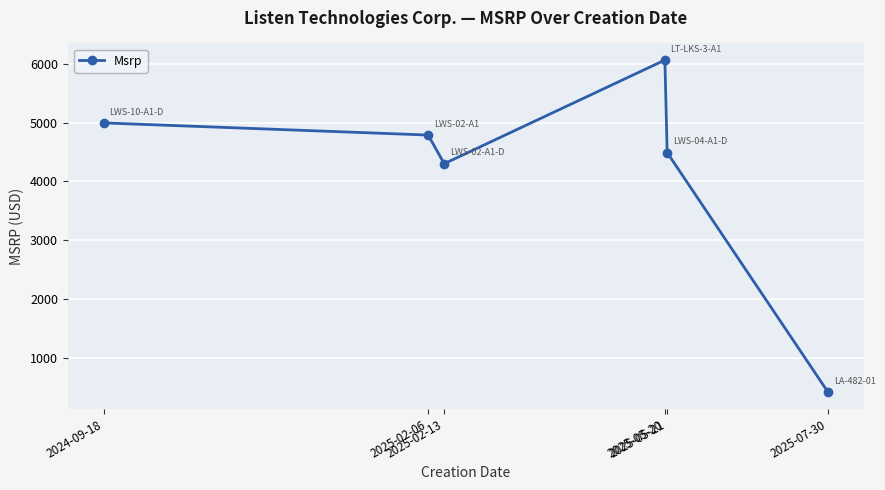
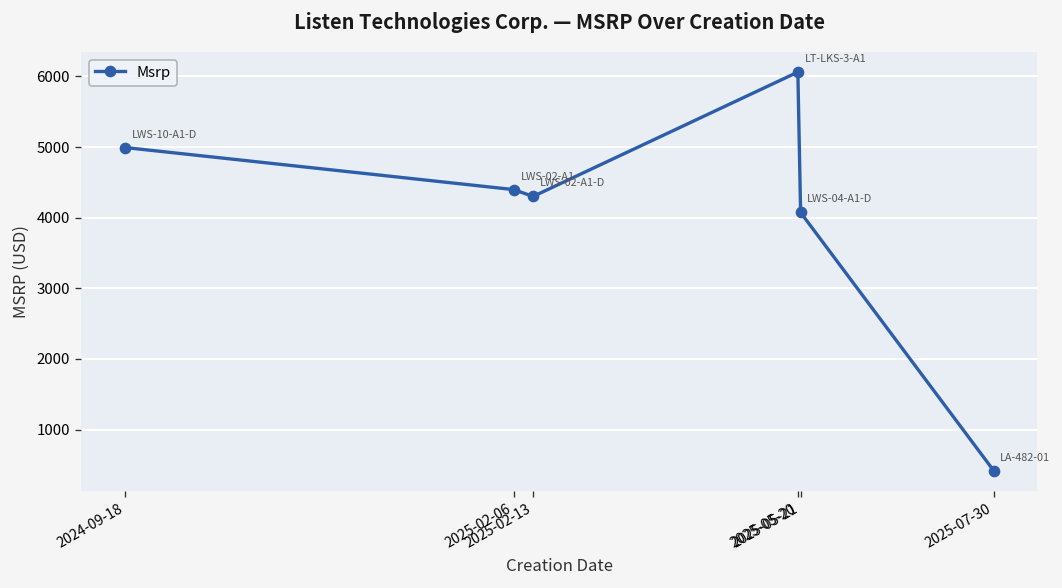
2025-02-06: 4800 -> 4400
2025-05-21: 4500 -> 4100
